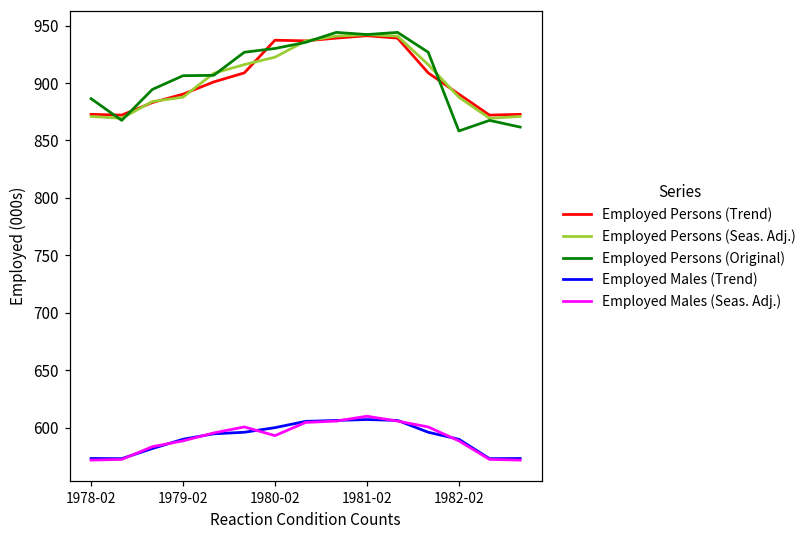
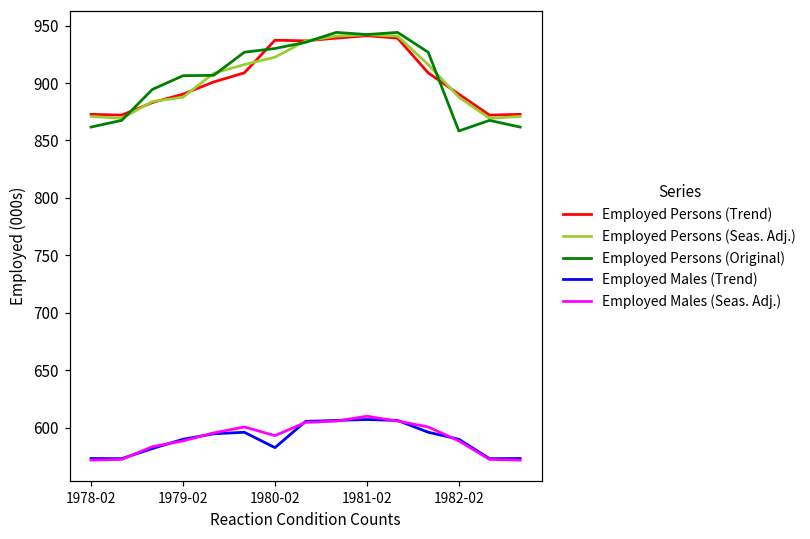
Employed Persons (Original), 1978-02: 886 -> 862
Employed Males (Trend), 1980-02: 600 -> 583
